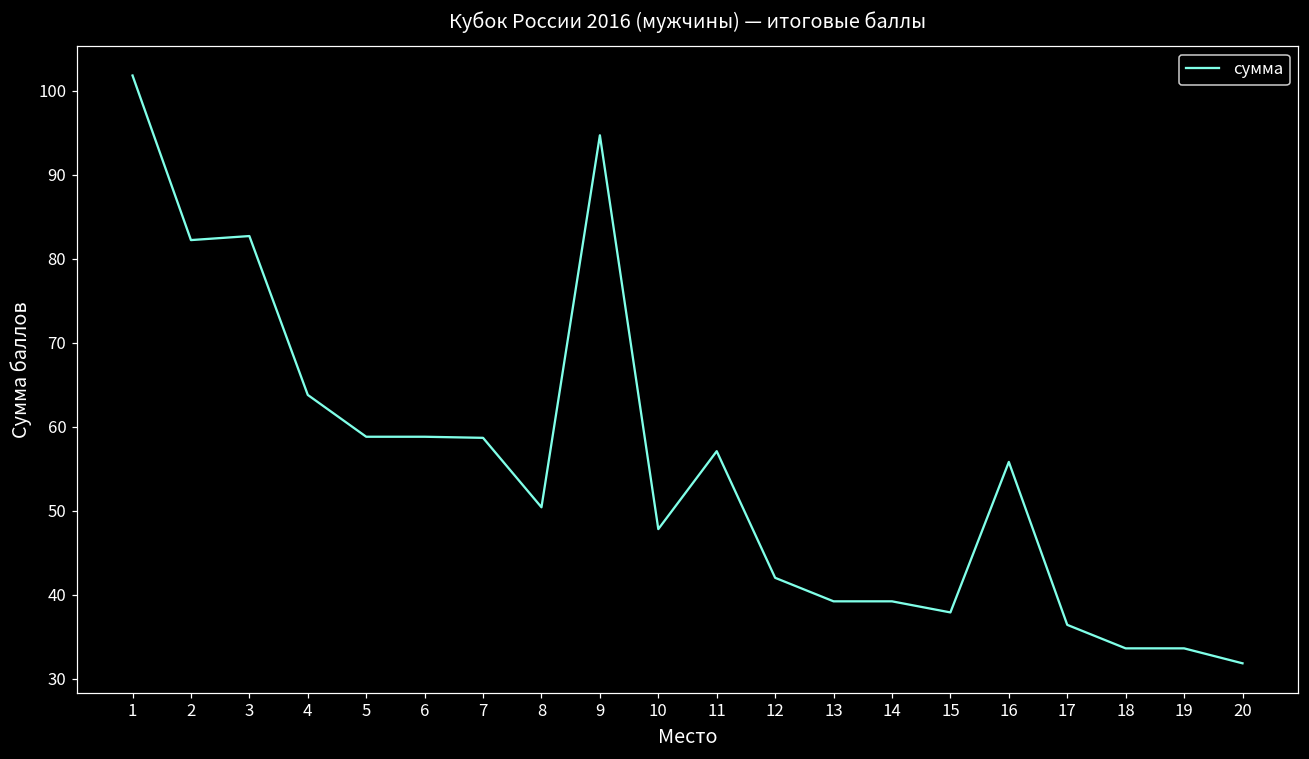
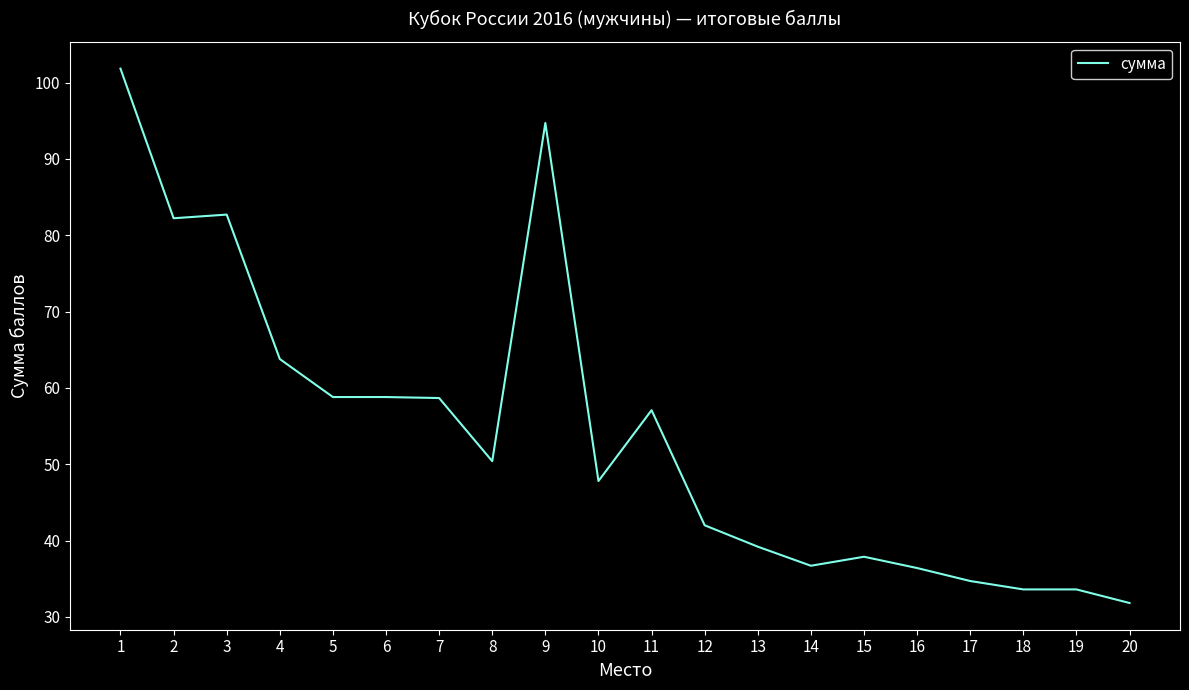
14: 39 -> 37
16: 56 -> 36
17: 36 -> 35
